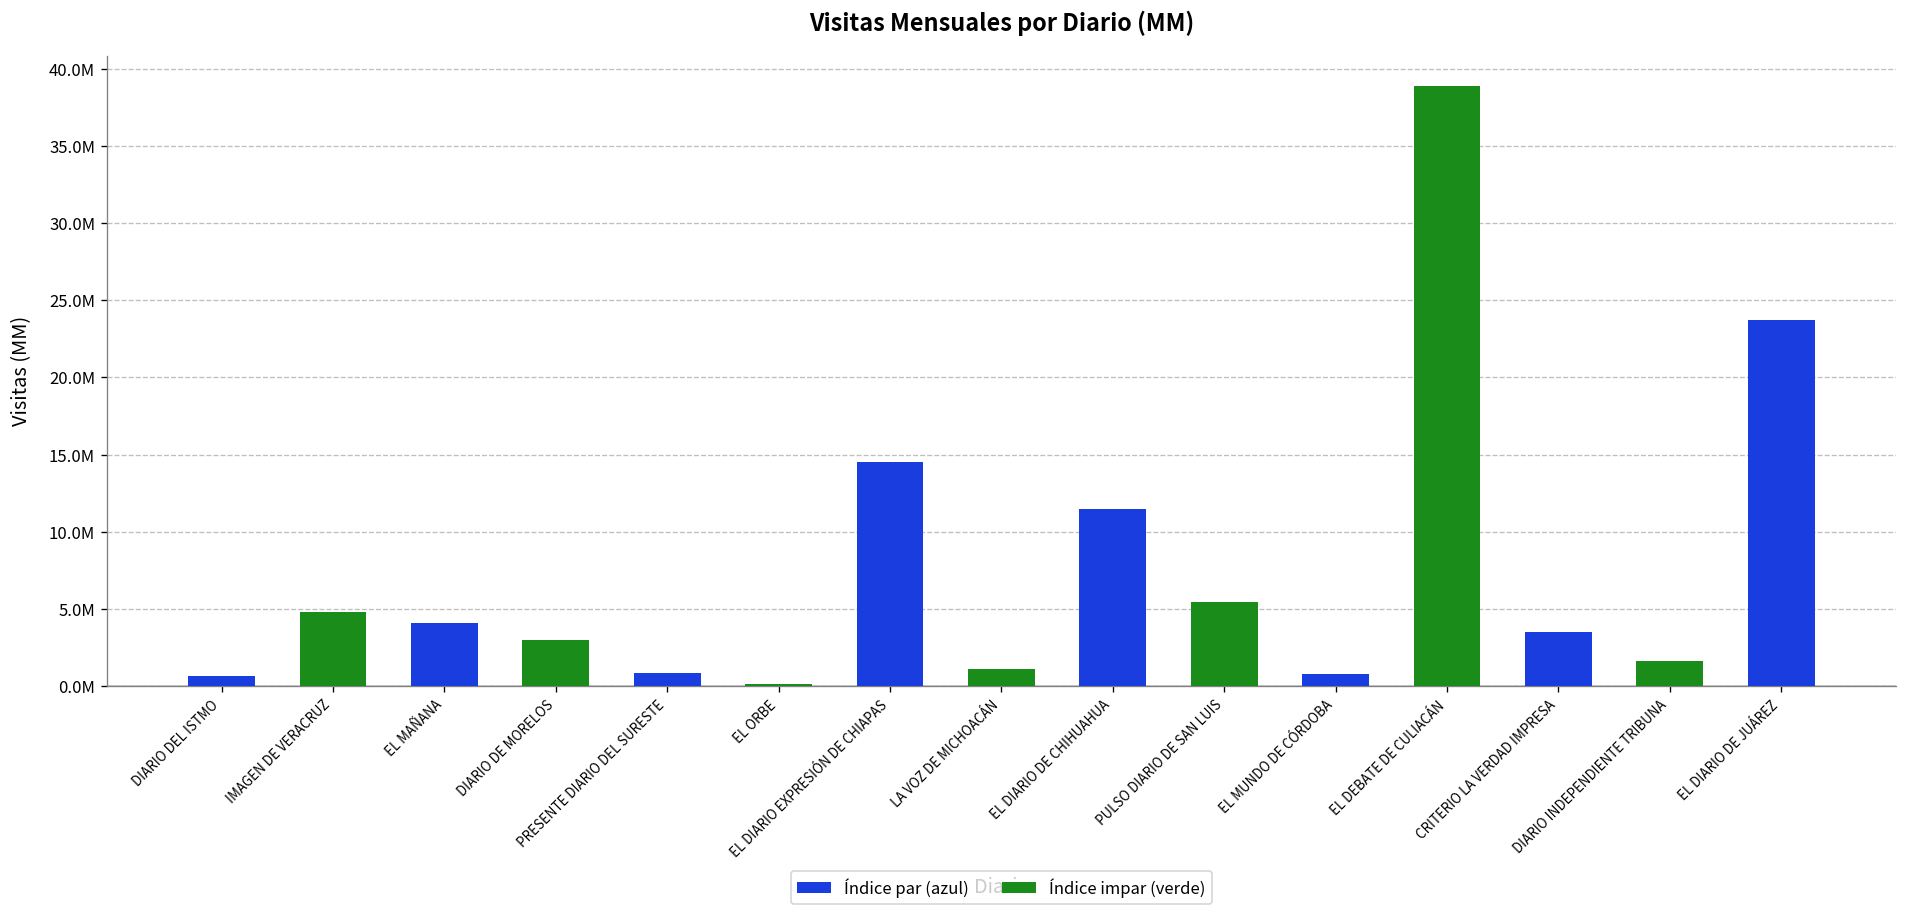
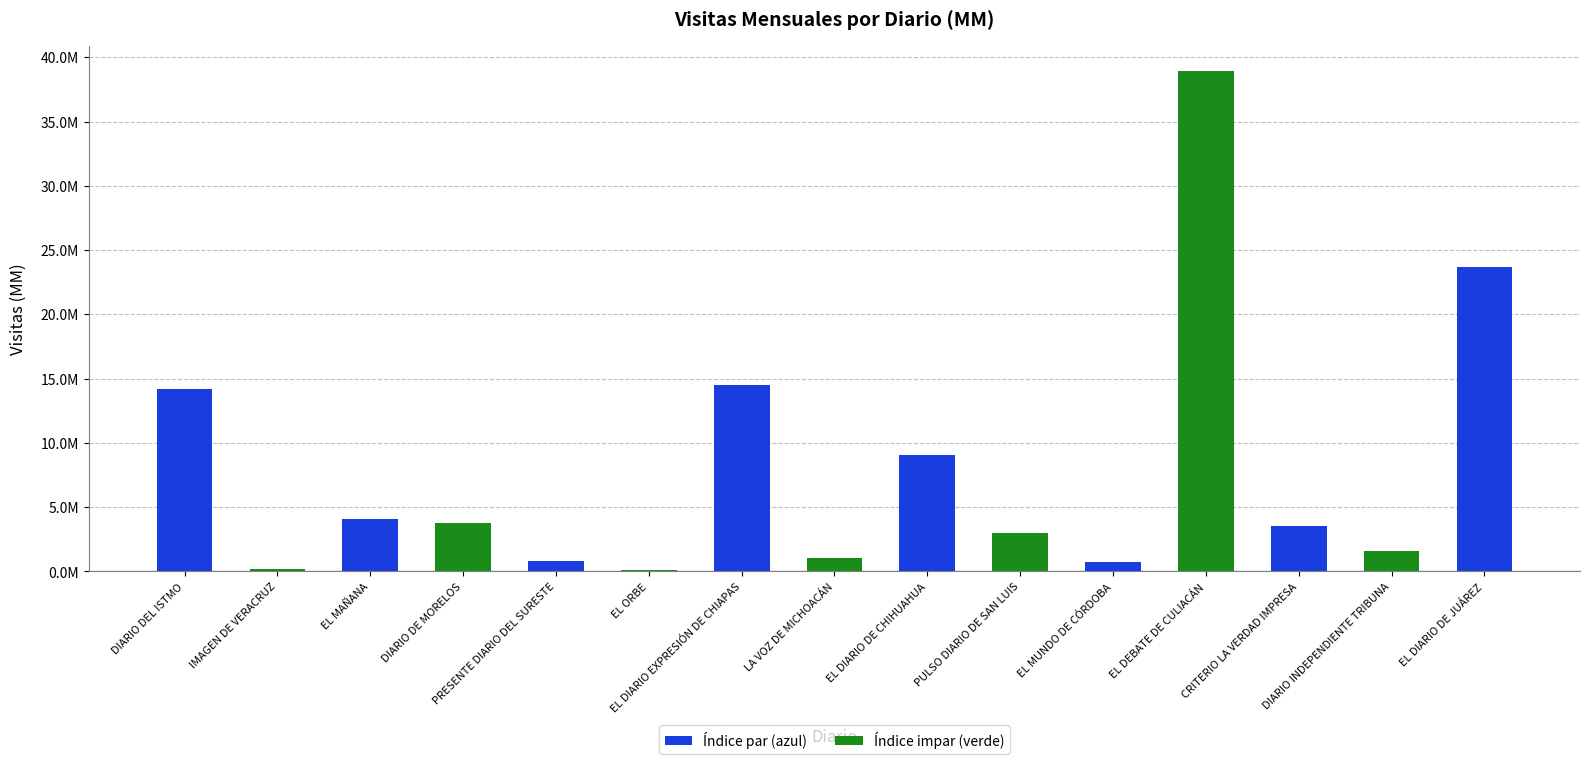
DIARIO DEL ISTMO: 600000 -> 14200000
IMAGEN DE VERACRUZ: 4800000 -> 200000
DIARIO DE MORELOS: 3000000 -> 3800000
EL DIARIO DE CHIHUAHUA: 11500000 -> 9000000
PULSO DIARIO DE SAN LUIS: 5400000 -> 3000000
